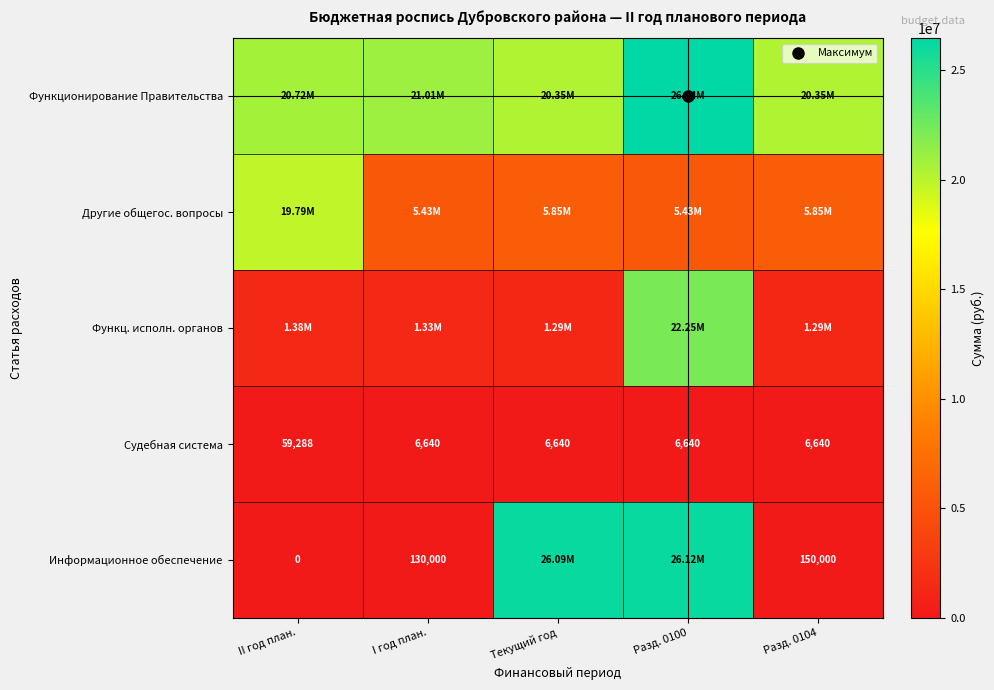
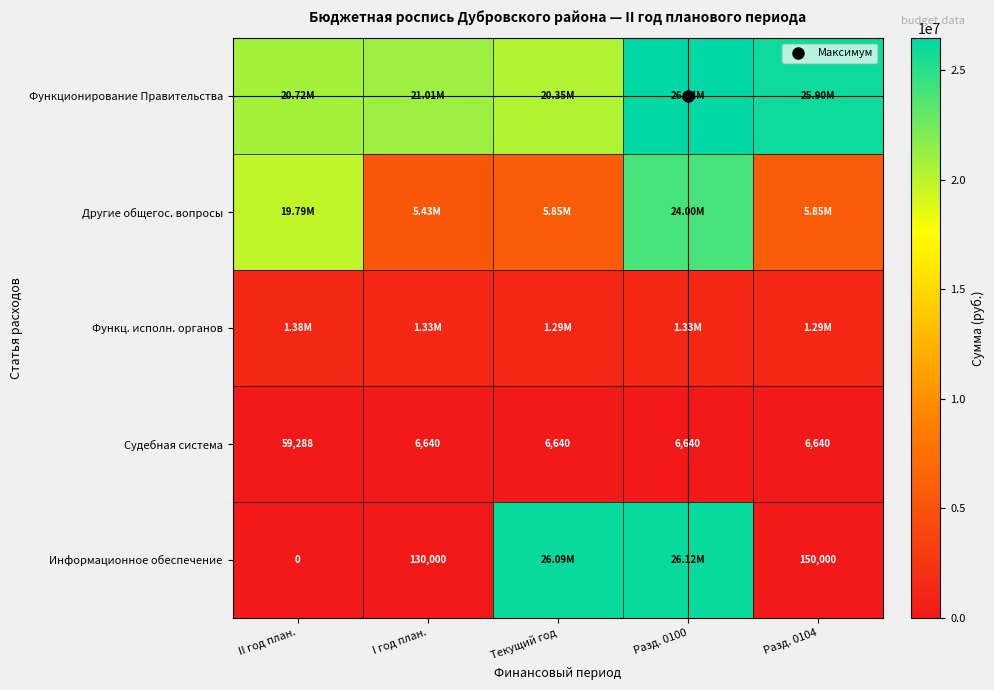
Функционирование Правительства, Разд. 0104: 20.35M -> 25.90M
Другие общегос. вопросы, Разд. 0100: 5.43M -> 24.00M
Функц. исполн. органов, Разд. 0100: 22.25M -> 1.33M
